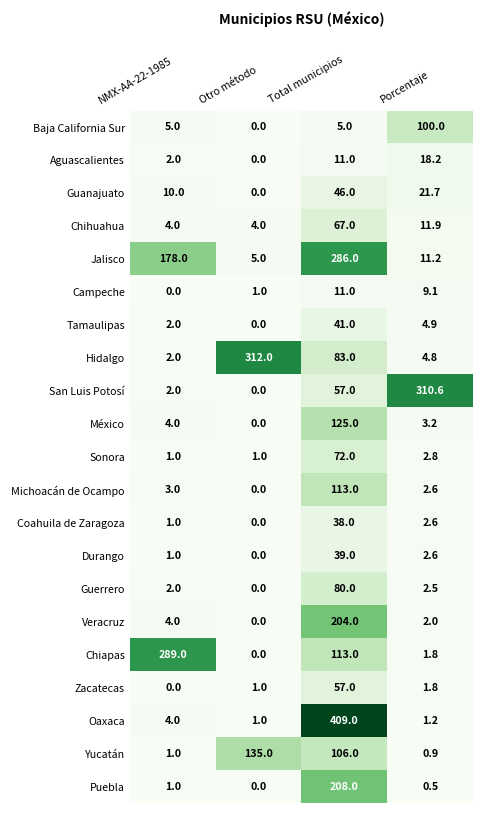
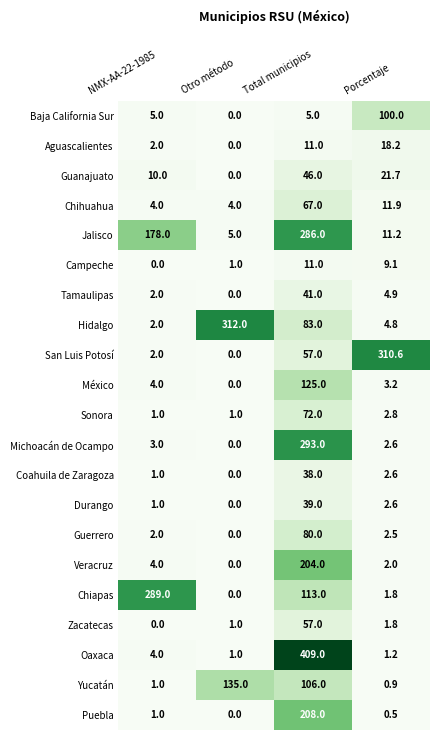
Michoacán de Ocampo, Total municipios: 113.0 -> 293.0
